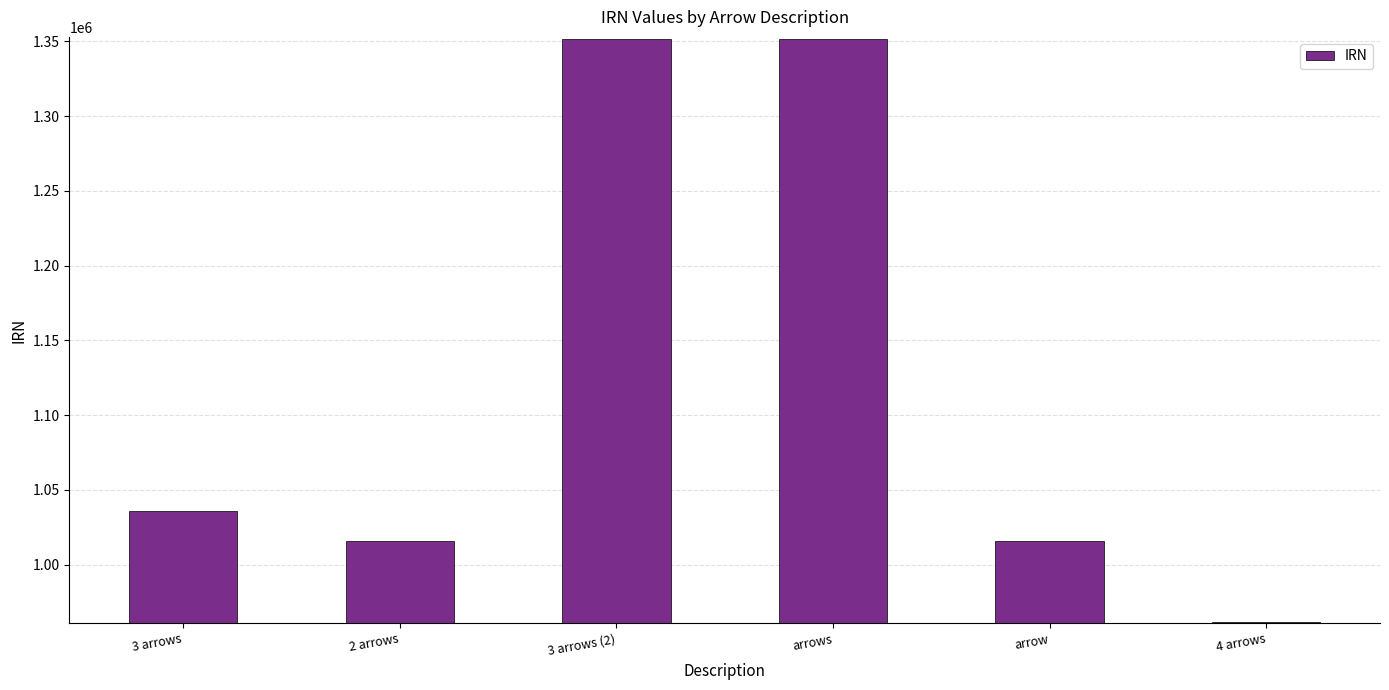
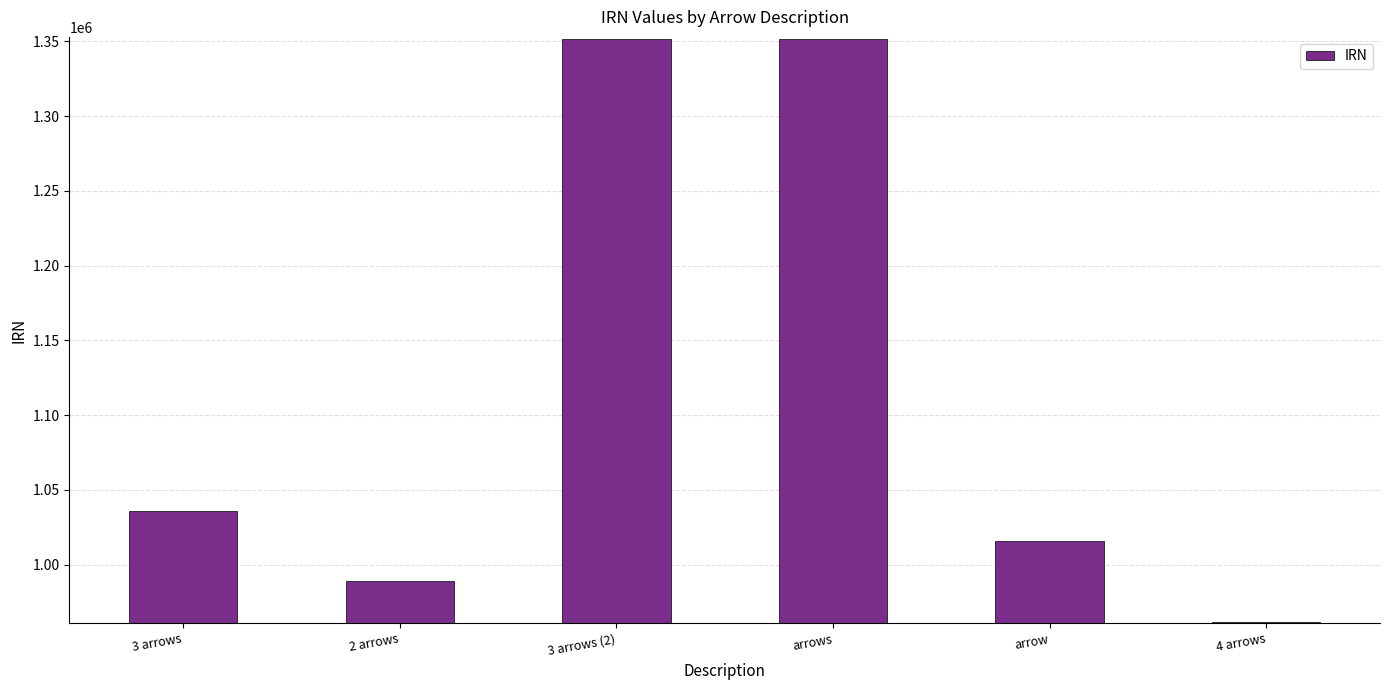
2 arrows: 1016000 -> 989000
